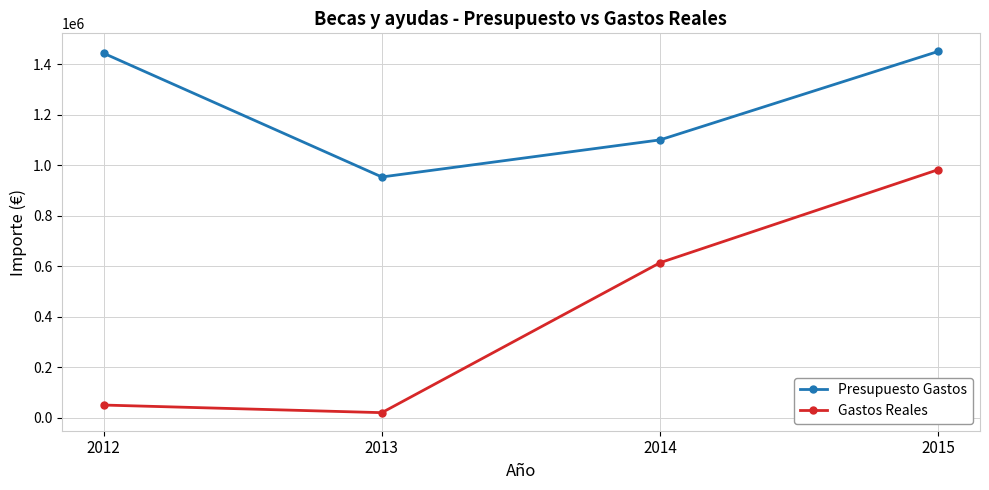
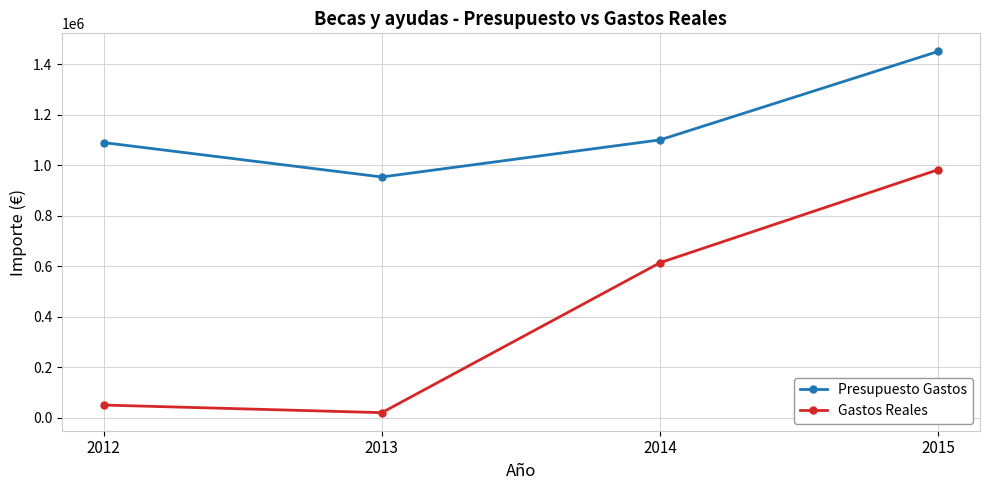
Presupuesto Gastos, 2012: 1440000 -> 1090000
